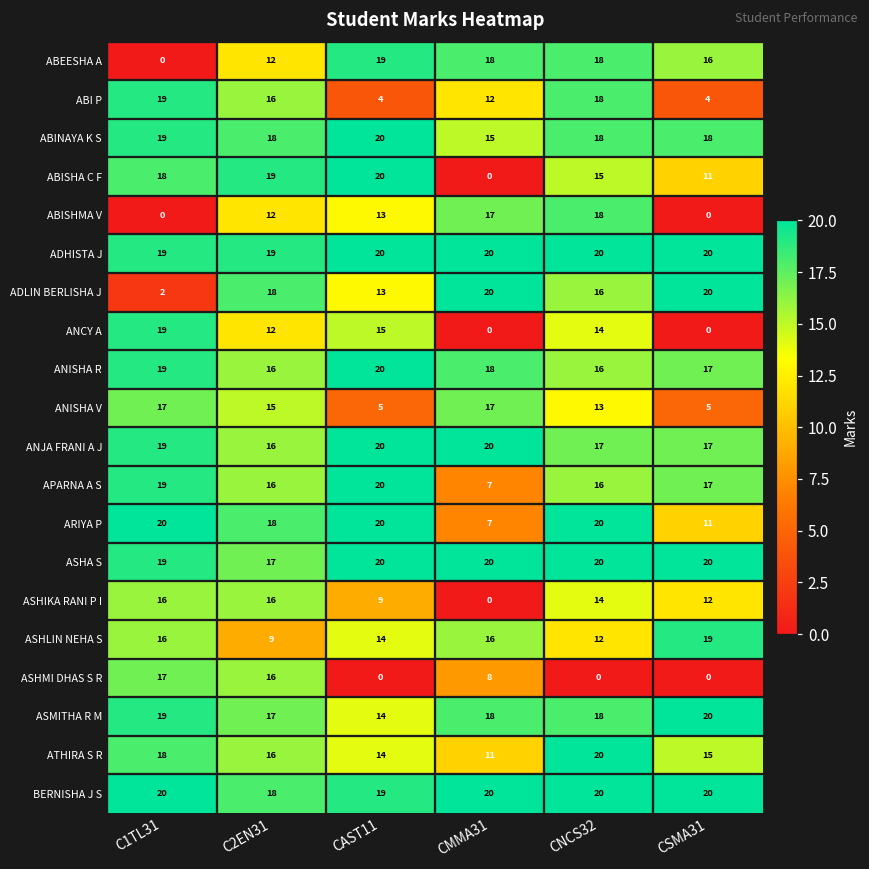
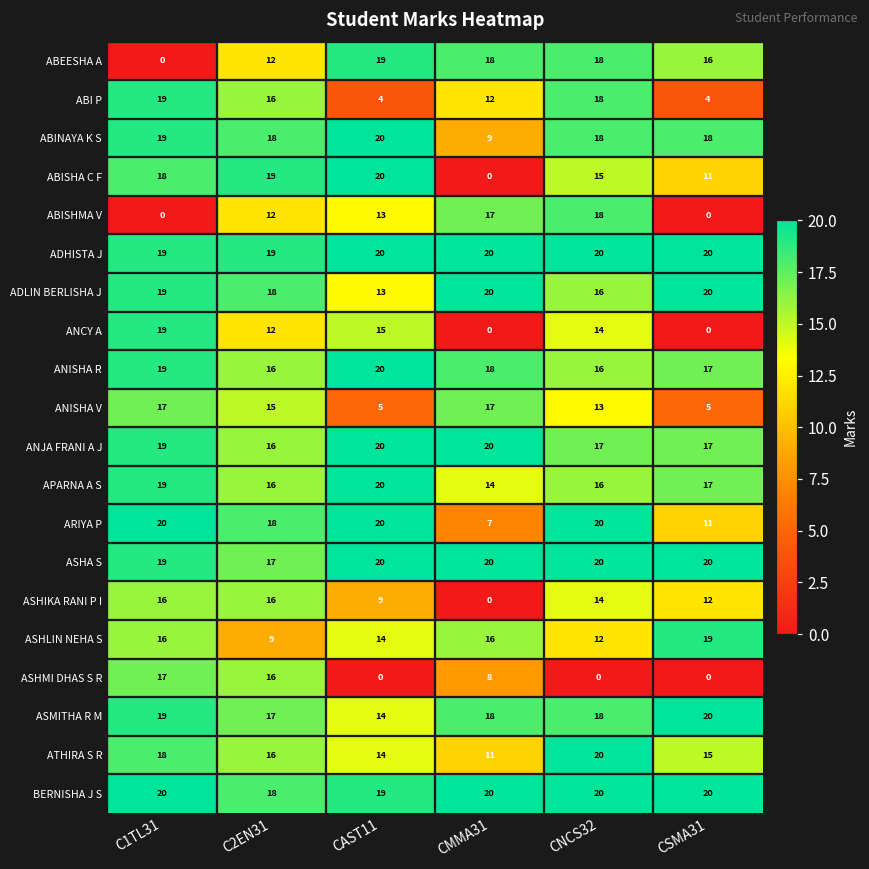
ABINAYA K S, CMMA31: 15 -> 9
ADLIN BERLISHA J, C1TL31: 2 -> 19
APARNA A S, CMMA31: 7 -> 14
